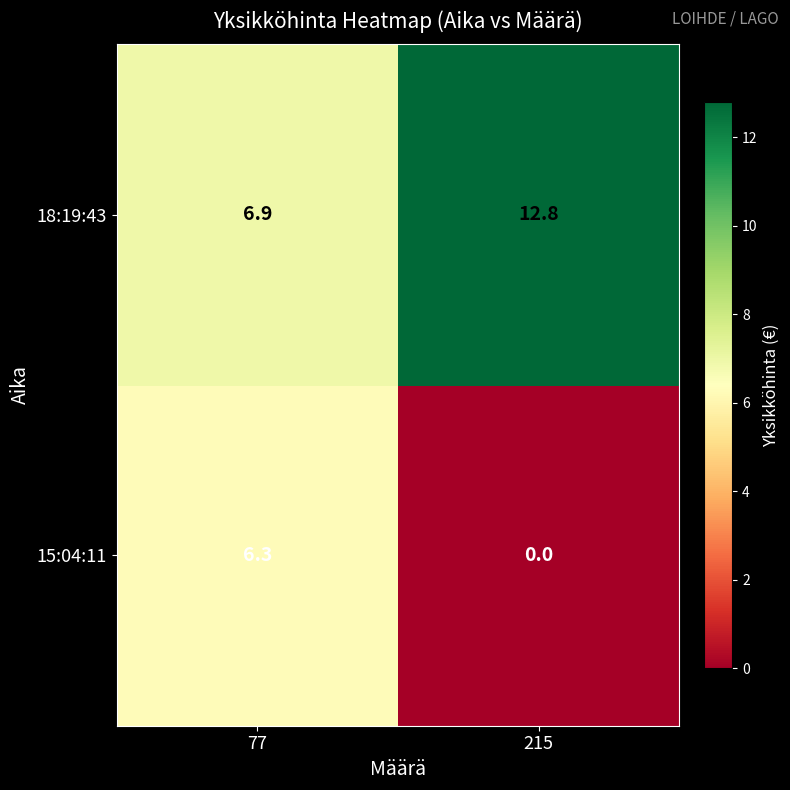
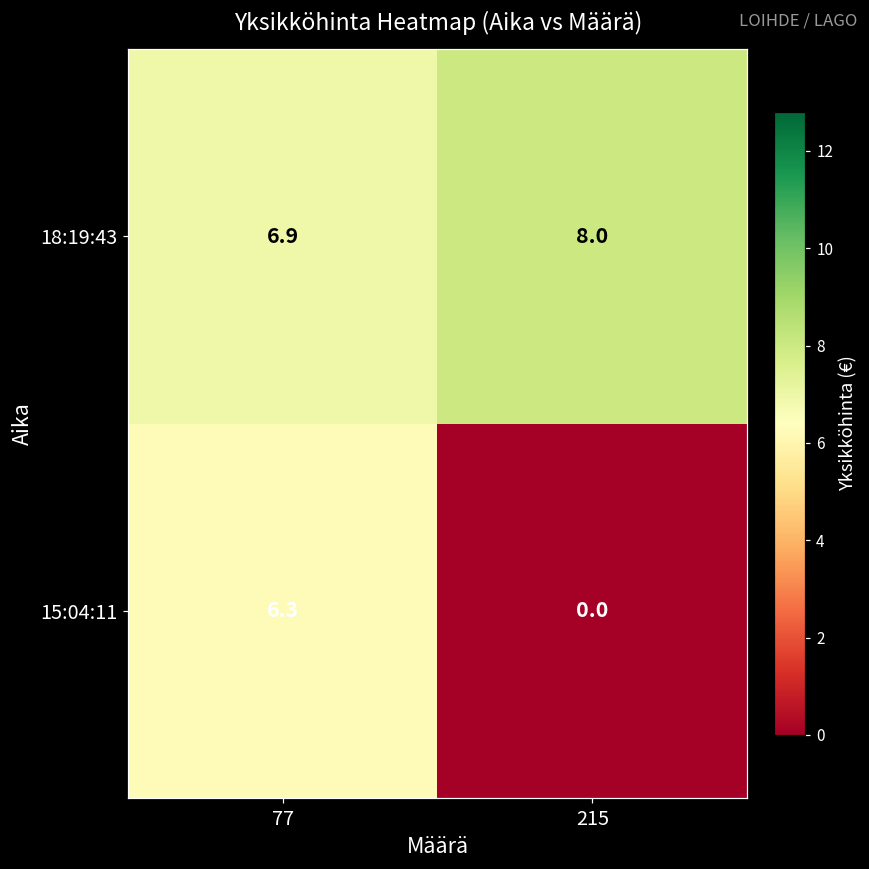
18:19:43, 215: 12.8 -> 8.0
